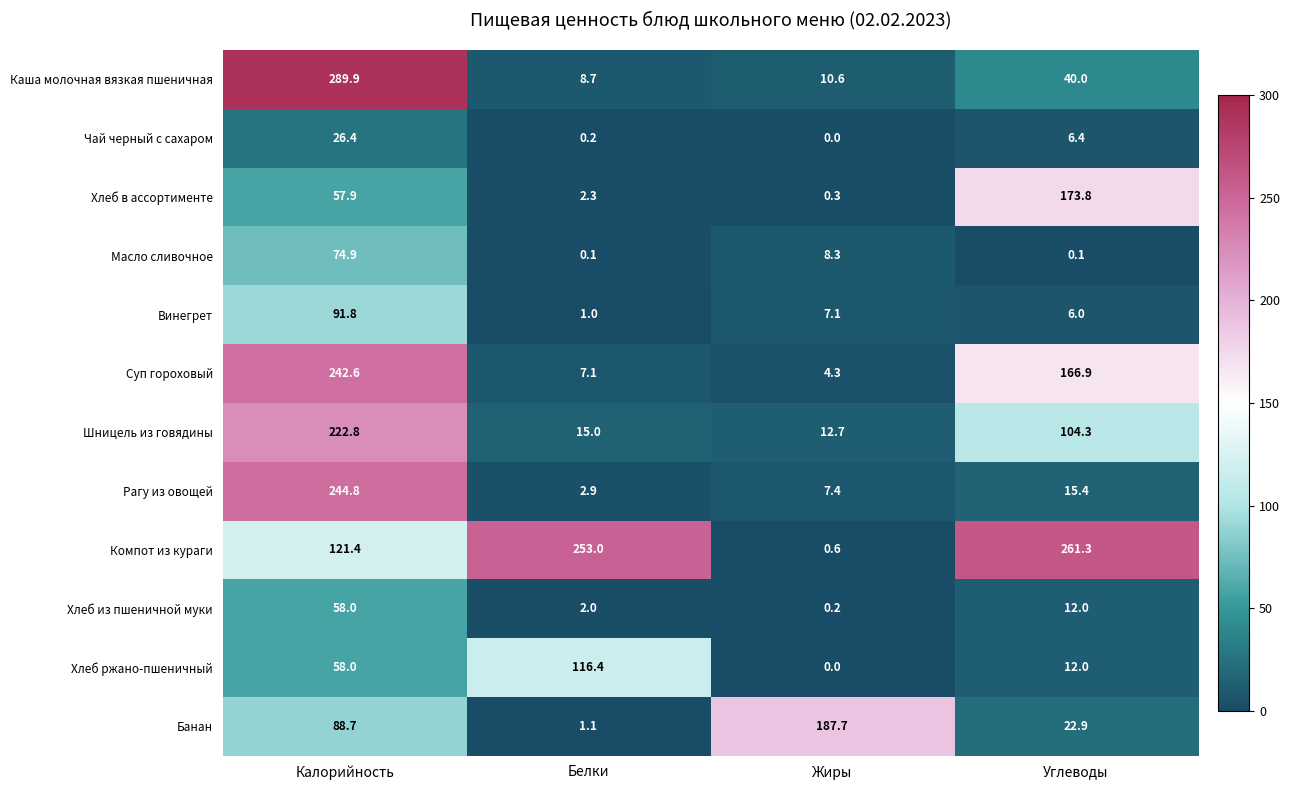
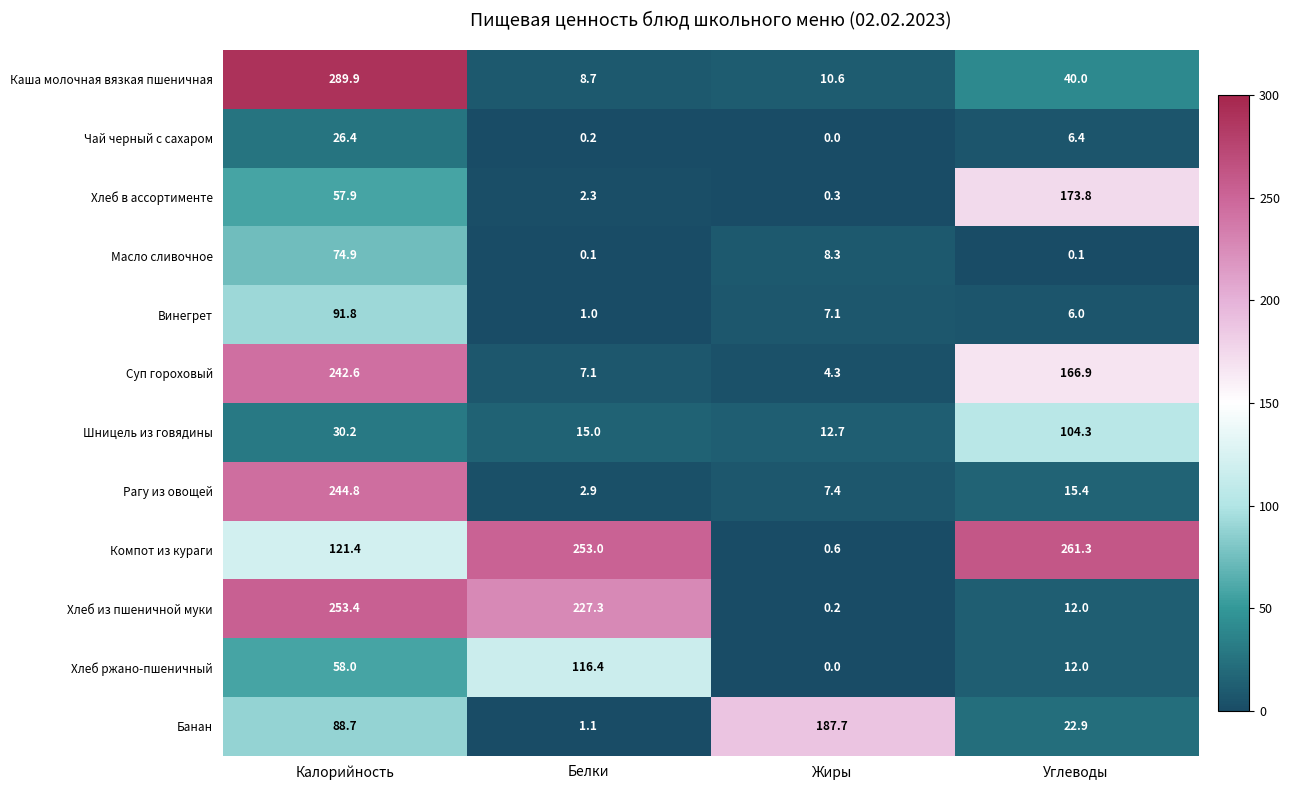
Шницель из говядины, Калорийность: 222.8 -> 30.2
Хлеб из пшеничной муки, Калорийность: 58.0 -> 253.4
Хлеб из пшеничной муки, Белки: 2.0 -> 227.3
